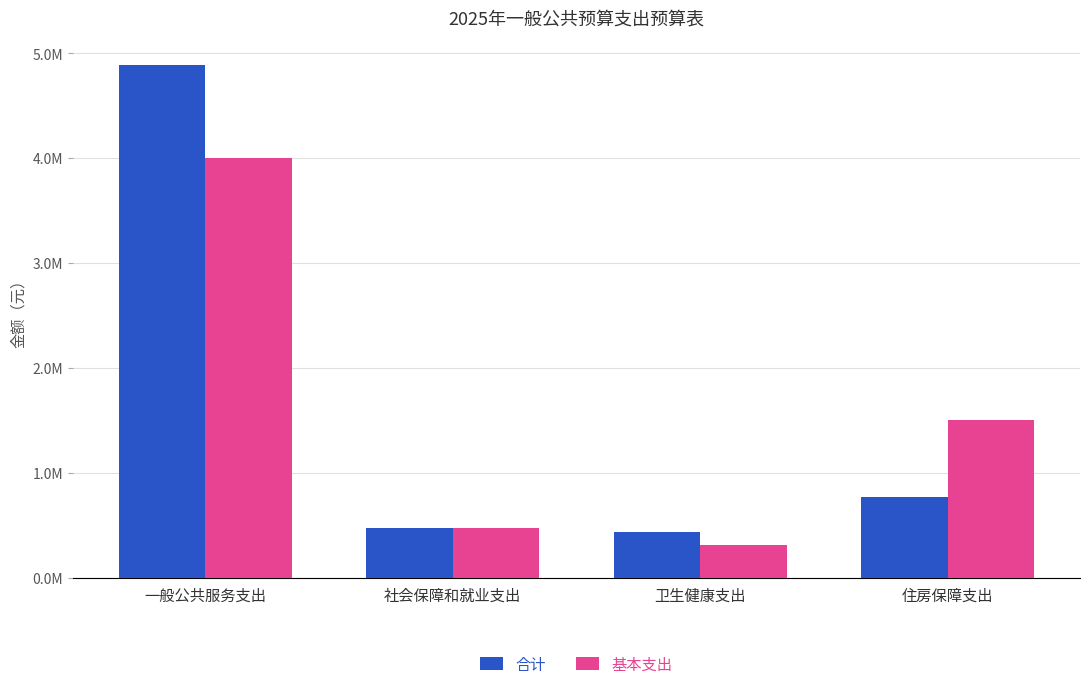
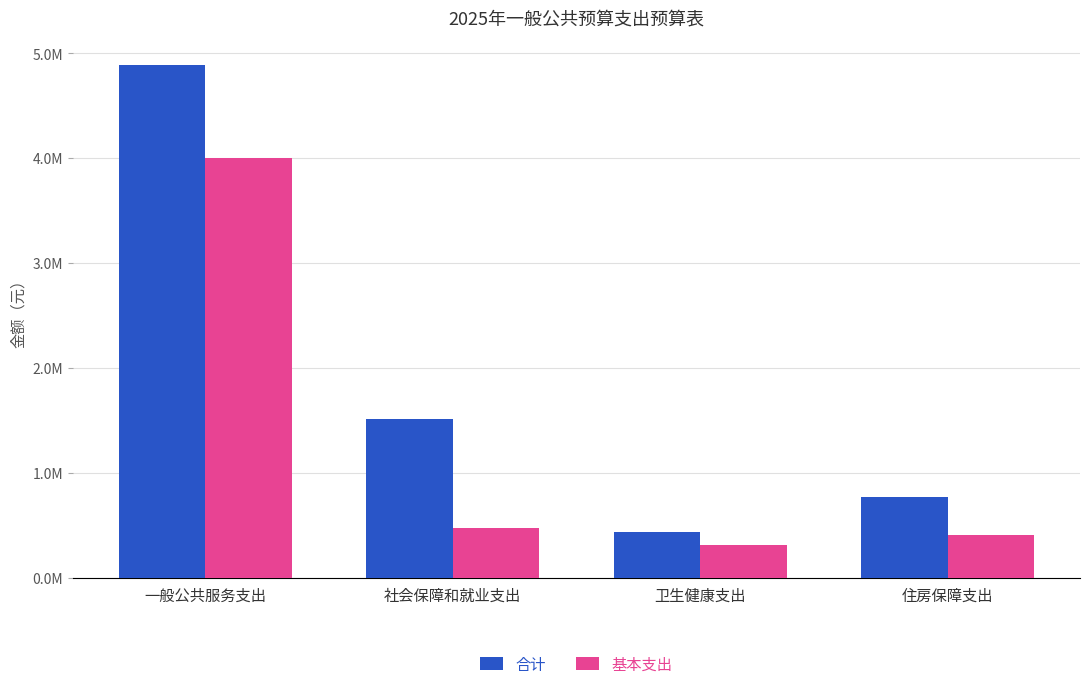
合计, 社会保障和就业支出: 480000 -> 1510000
基本支出, 住房保障支出: 1500000 -> 400000
